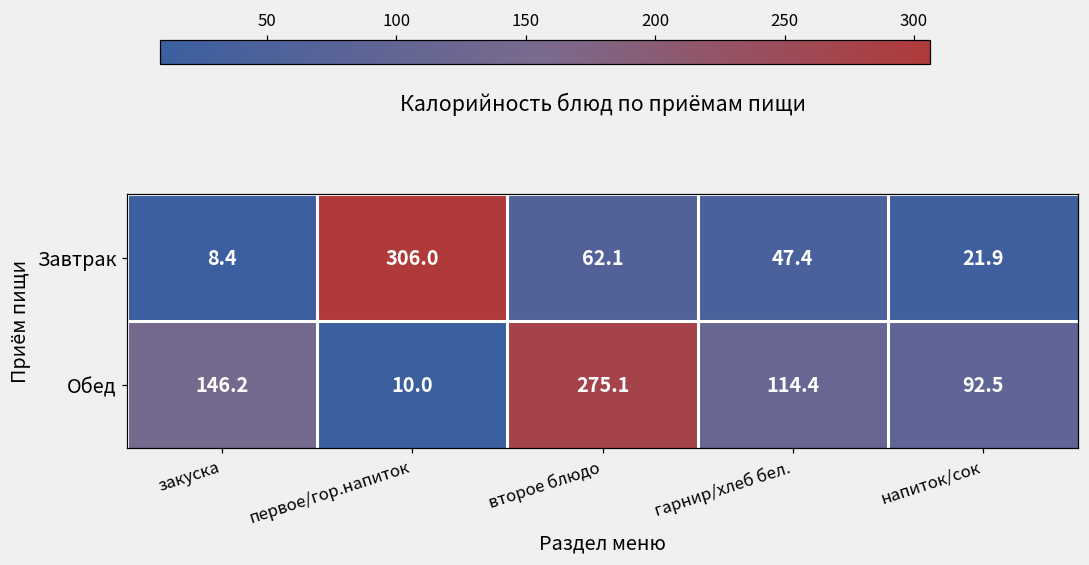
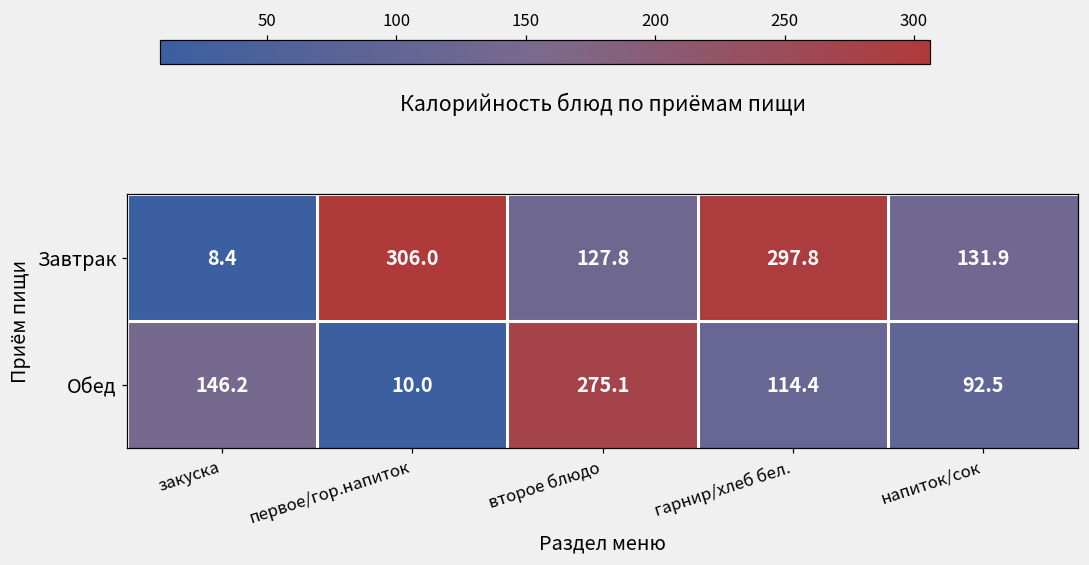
Завтрак, второе блюдо: 62.1 -> 127.8
Завтрак, гарнир/хлеб бел.: 47.4 -> 297.8
Завтрак, напиток/сок: 21.9 -> 131.9
